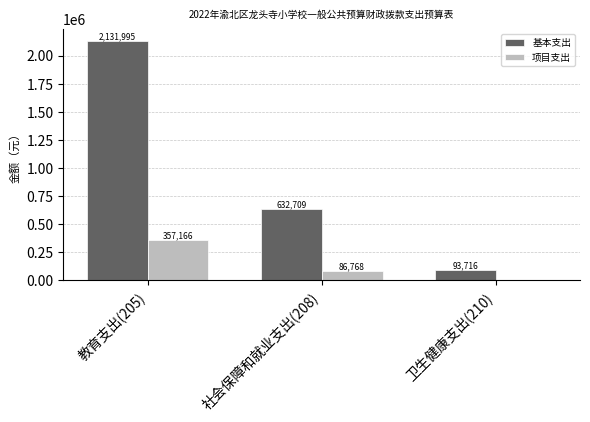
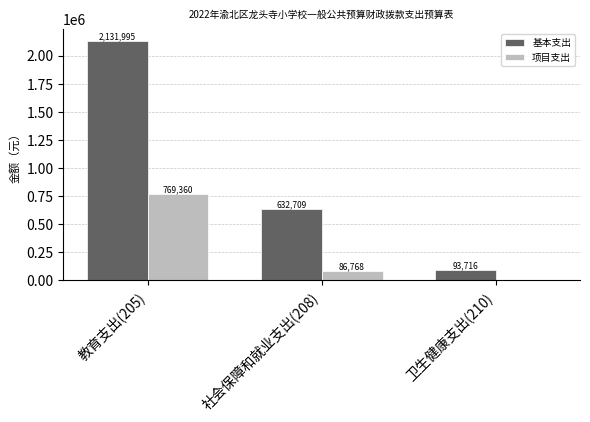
项目支出, 教育支出(205): 357,166 -> 769,360
